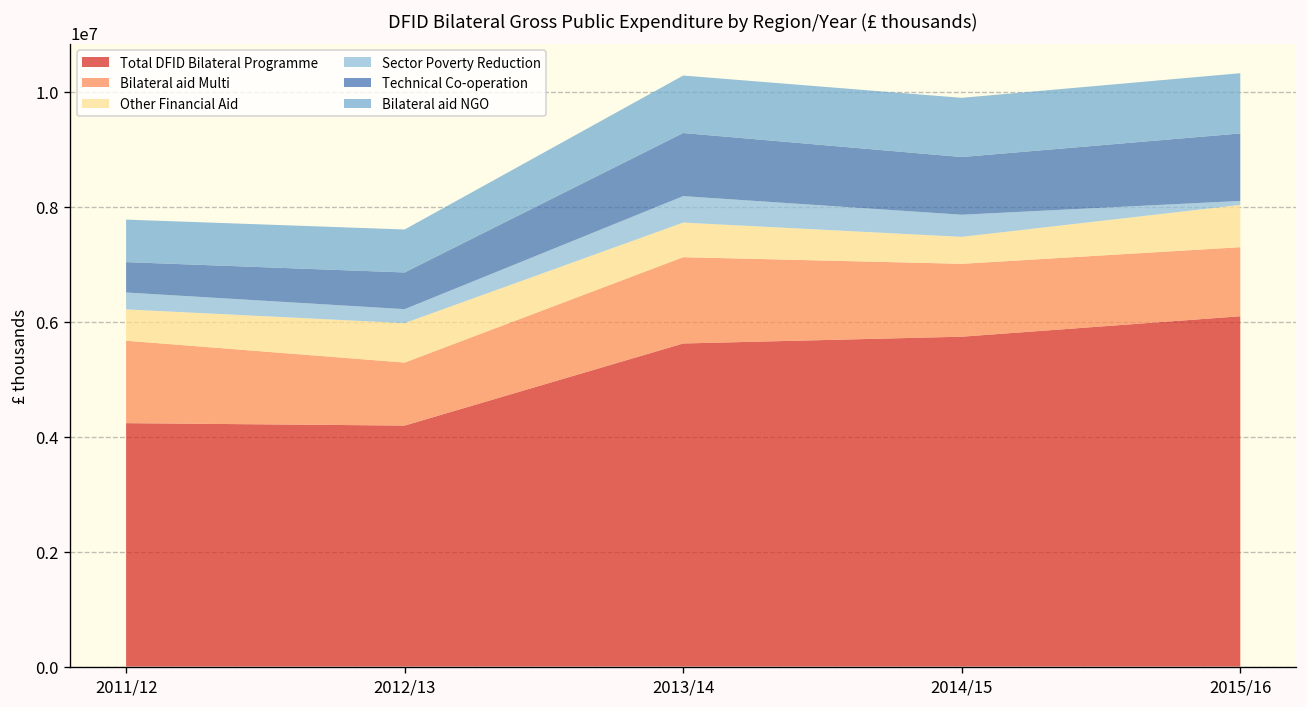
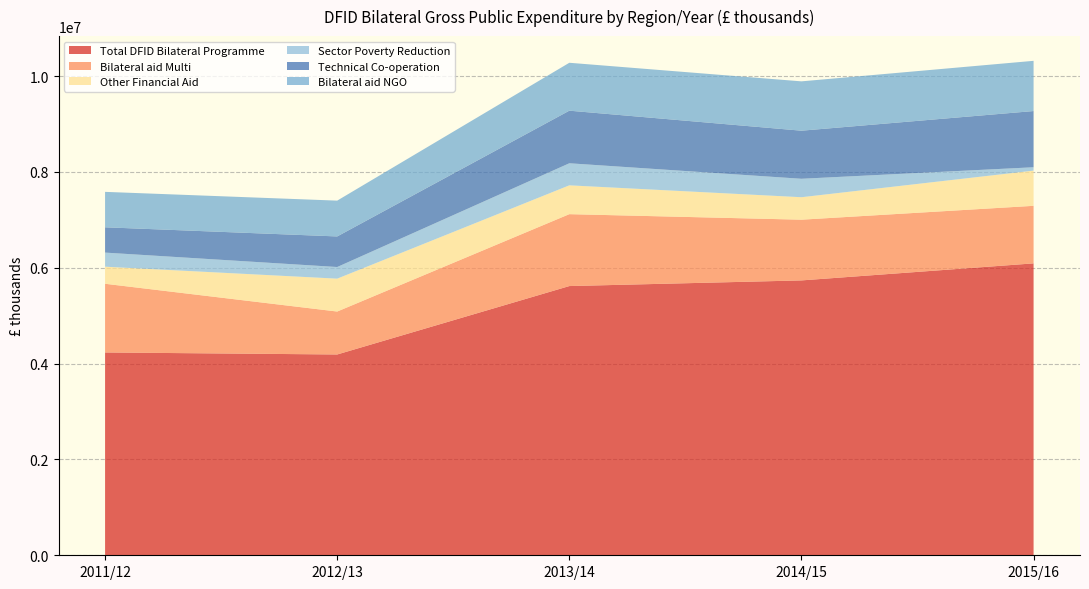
Other Financial Aid, 2011/12: 500000 -> 400000
Bilateral aid Multi, 2012/13: 1100000 -> 900000
